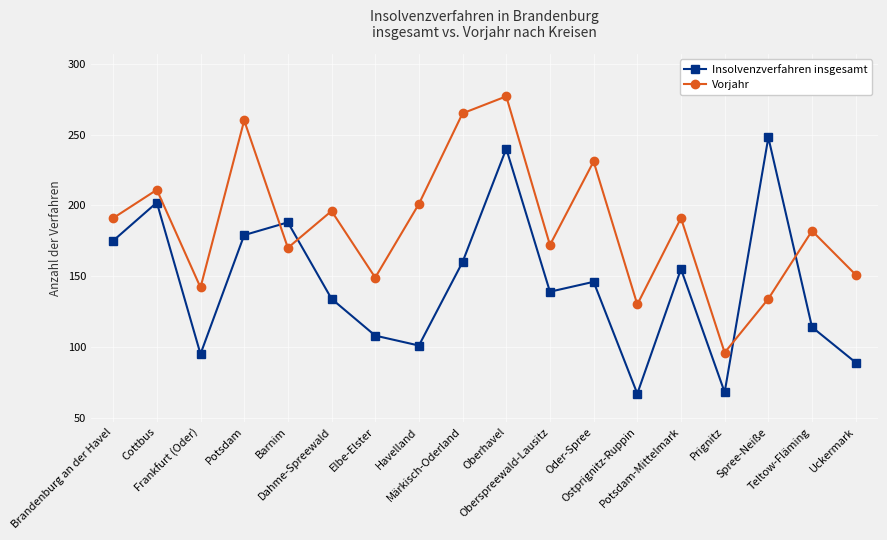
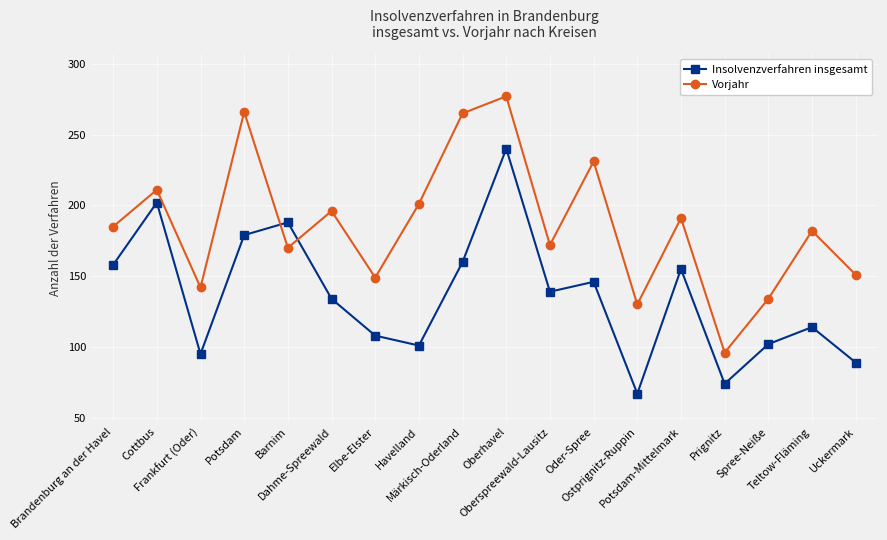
Insolvenzverfahren insgesamt, Brandenburg an der Havel: 175 -> 158
Vorjahr, Brandenburg an der Havel: 191 -> 185
Vorjahr, Potsdam: 260 -> 266
Insolvenzverfahren insgesamt, Prignitz: 68 -> 74
Insolvenzverfahren insgesamt, Spree-Neiße: 248 -> 102
